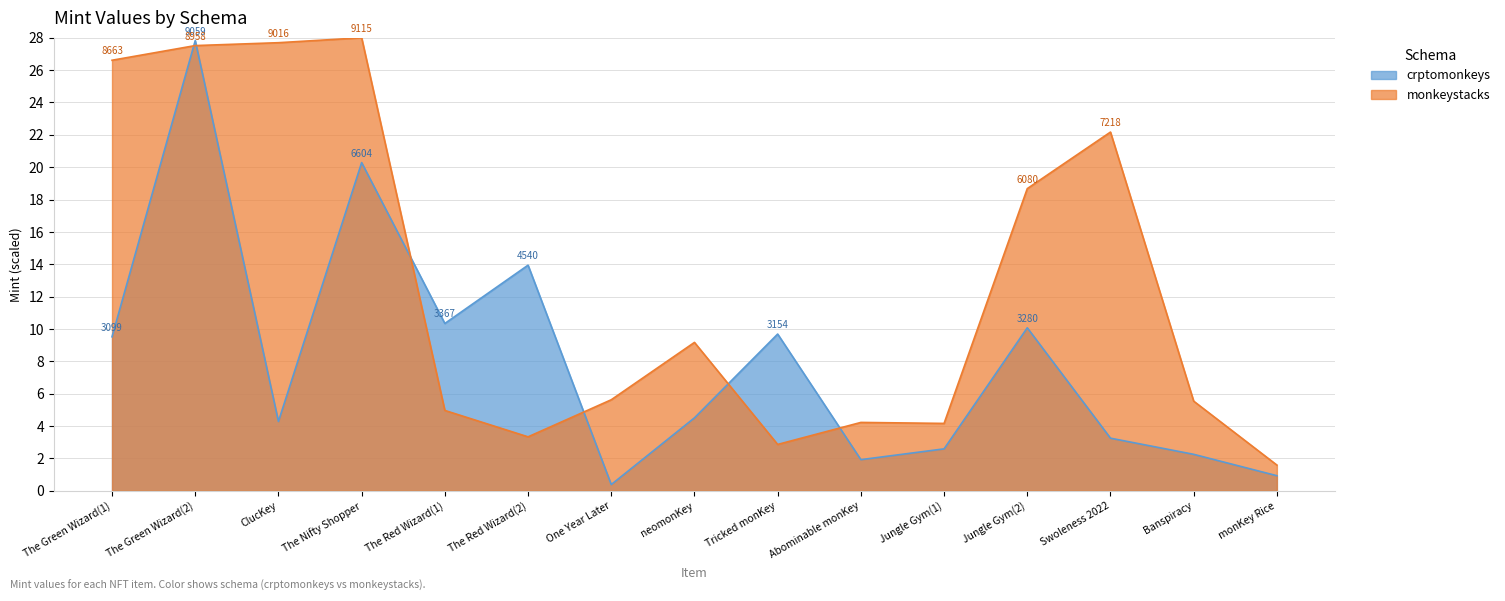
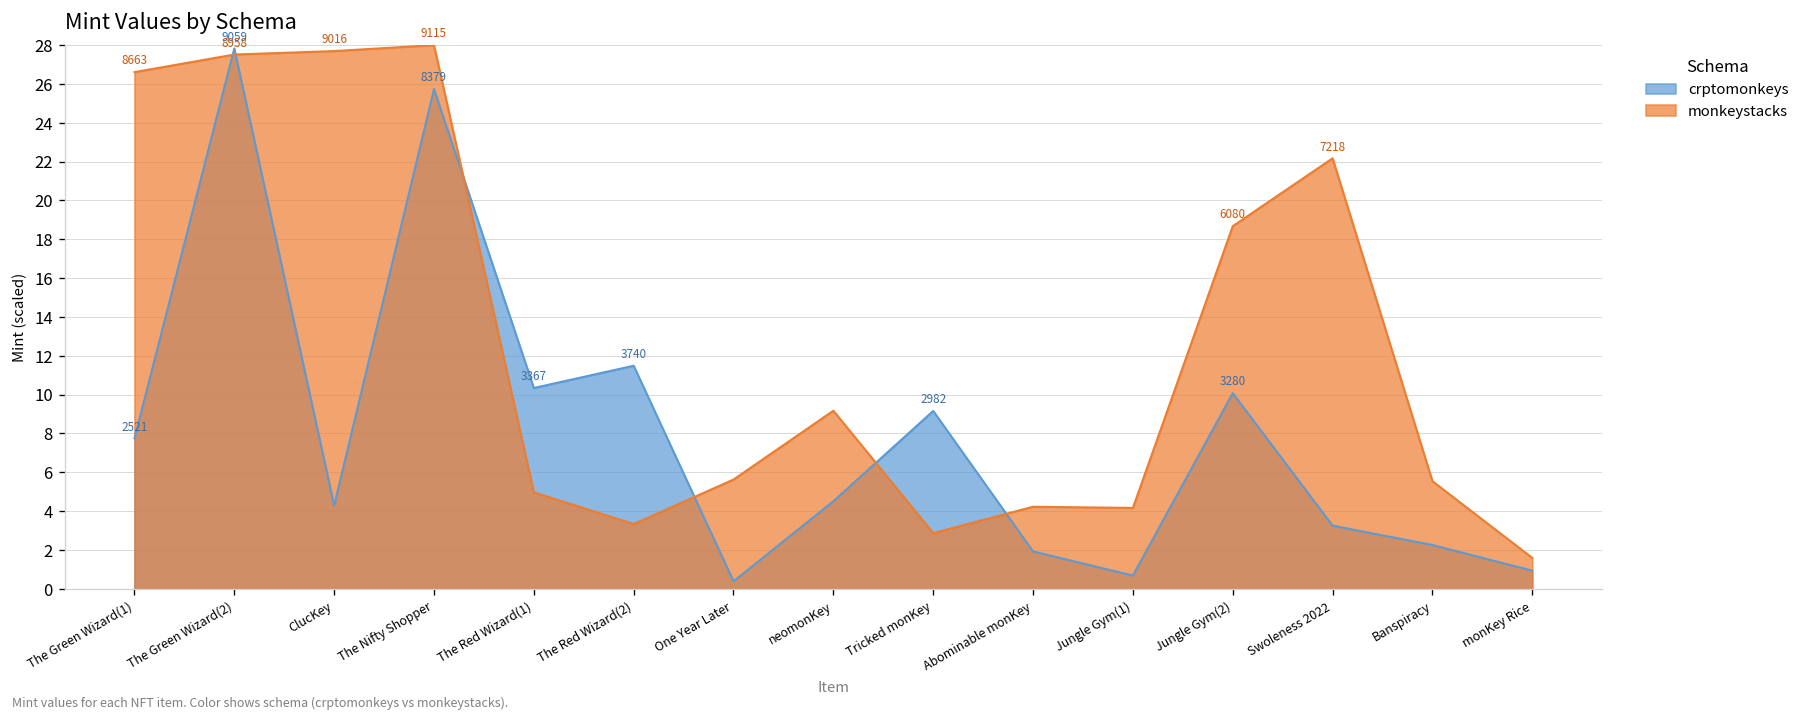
crptomonkeys, The Green Wizard(1): 3099 -> 2521
crptomonkeys, The Nifty Shopper: 6604 -> 8379
crptomonkeys, The Red Wizard(2): 4540 -> 3740
crptomonkeys, Tricked monKey: 3154 -> 2982
crptomonkeys, Jungle Gym(1): 2.6 -> 0.7
